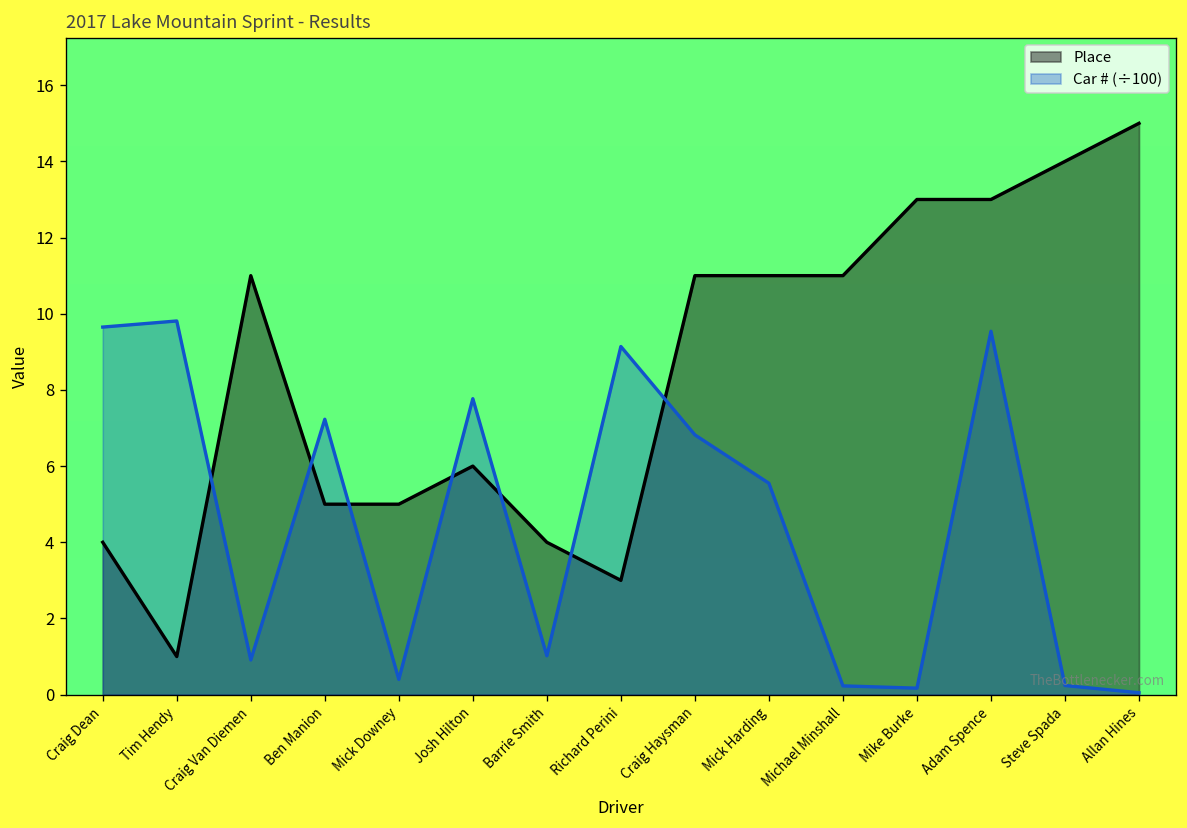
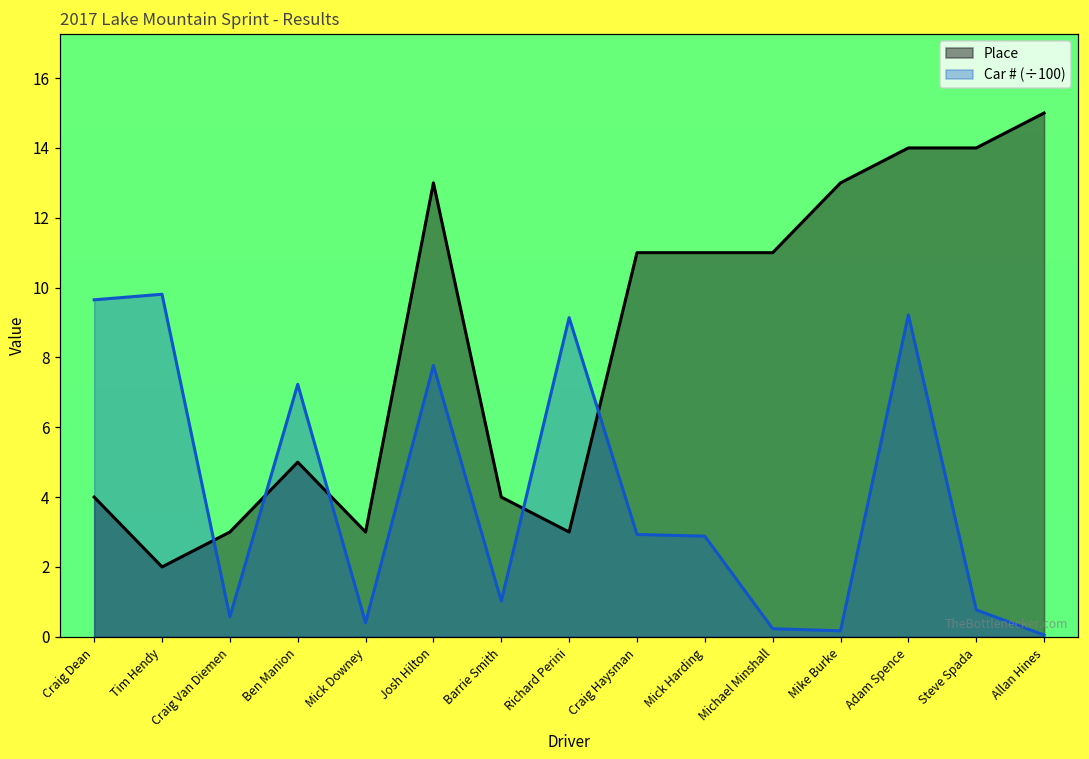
Place, Tim Hendy: 1 -> 2
Place, Craig Van Diemen: 11 -> 3
Car # (÷100), Craig Van Diemen: 0.9 -> 0.6
Place, Mick Downey: 5 -> 3
Place, Josh Hilton: 6 -> 13
Car # (÷100), Craig Haysman: 6.8 -> 2.9
Car # (÷100), Mick Harding: 5.6 -> 2.9
Place, Adam Spence: 13 -> 14
Car # (÷100), Adam Spence: 9.5 -> 9.2
Car # (÷100), Steve Spada: 0.2 -> 0.8
